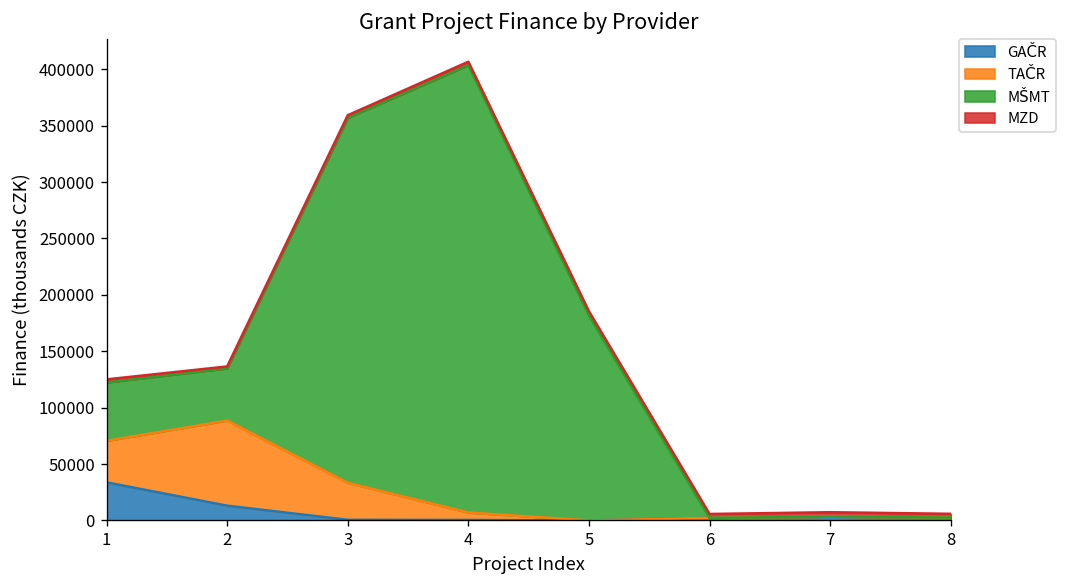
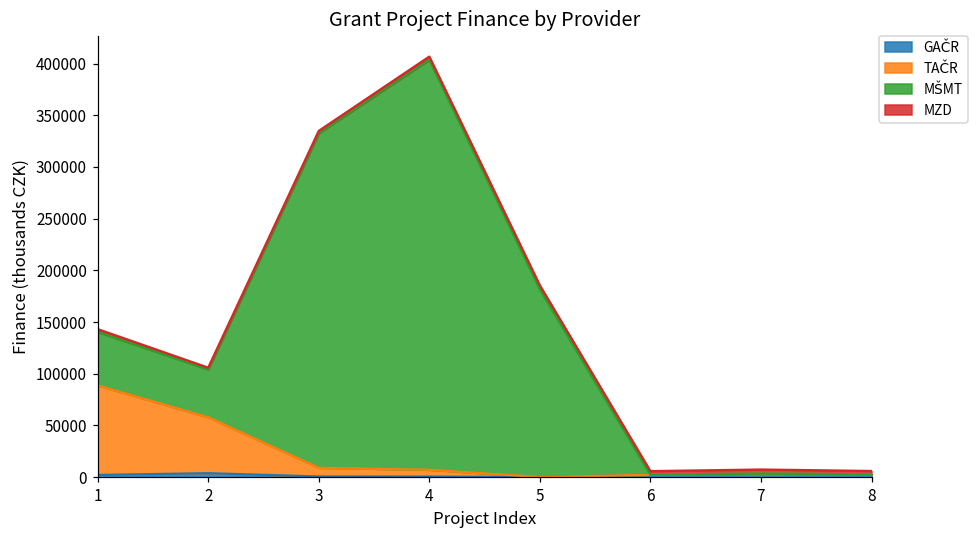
GAČR, 1: 30000 -> 0
TAČR, 1: 40000 -> 90000
GAČR, 2: 10000 -> 0
TAČR, 2: 80000 -> 50000
TAČR, 3: 30000 -> 10000
